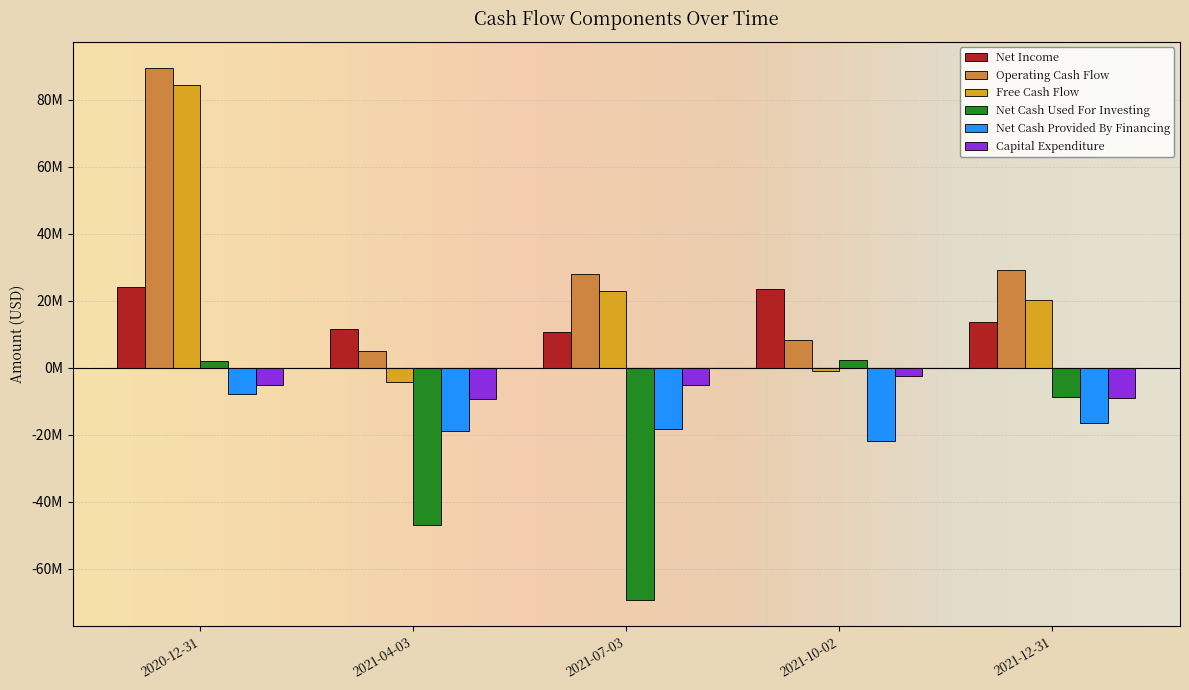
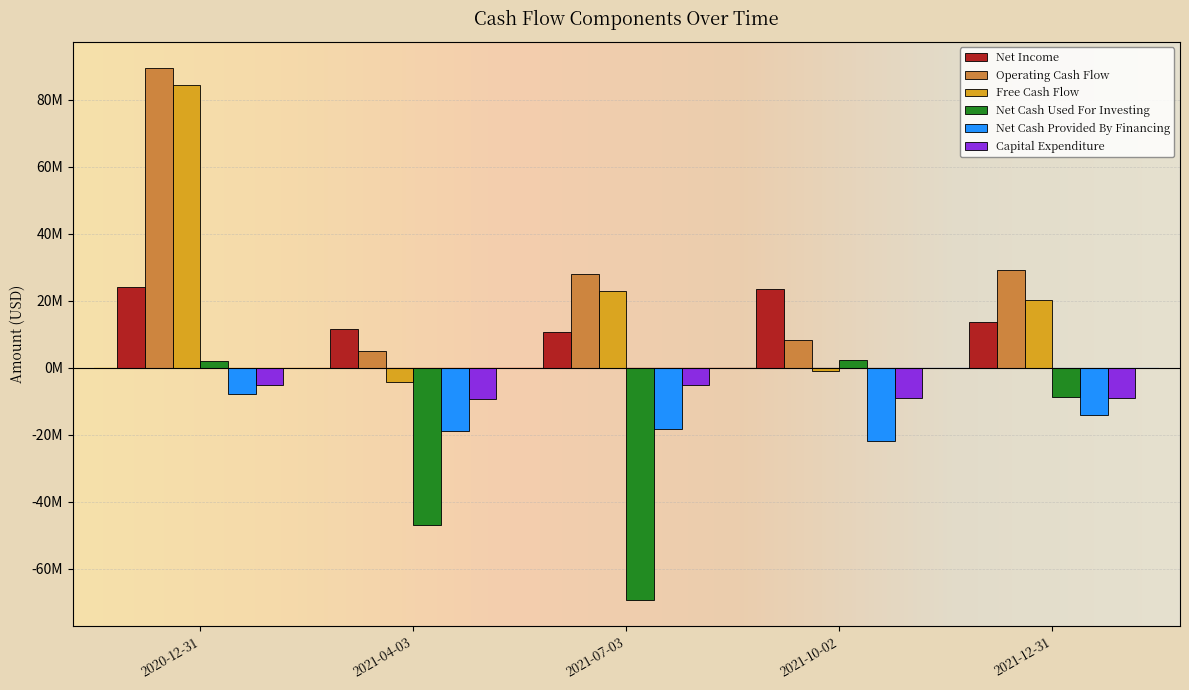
Capital Expenditure, 2021-10-02: -3000000 -> -9000000
Net Cash Provided By Financing, 2021-12-31: -17000000 -> -14000000
